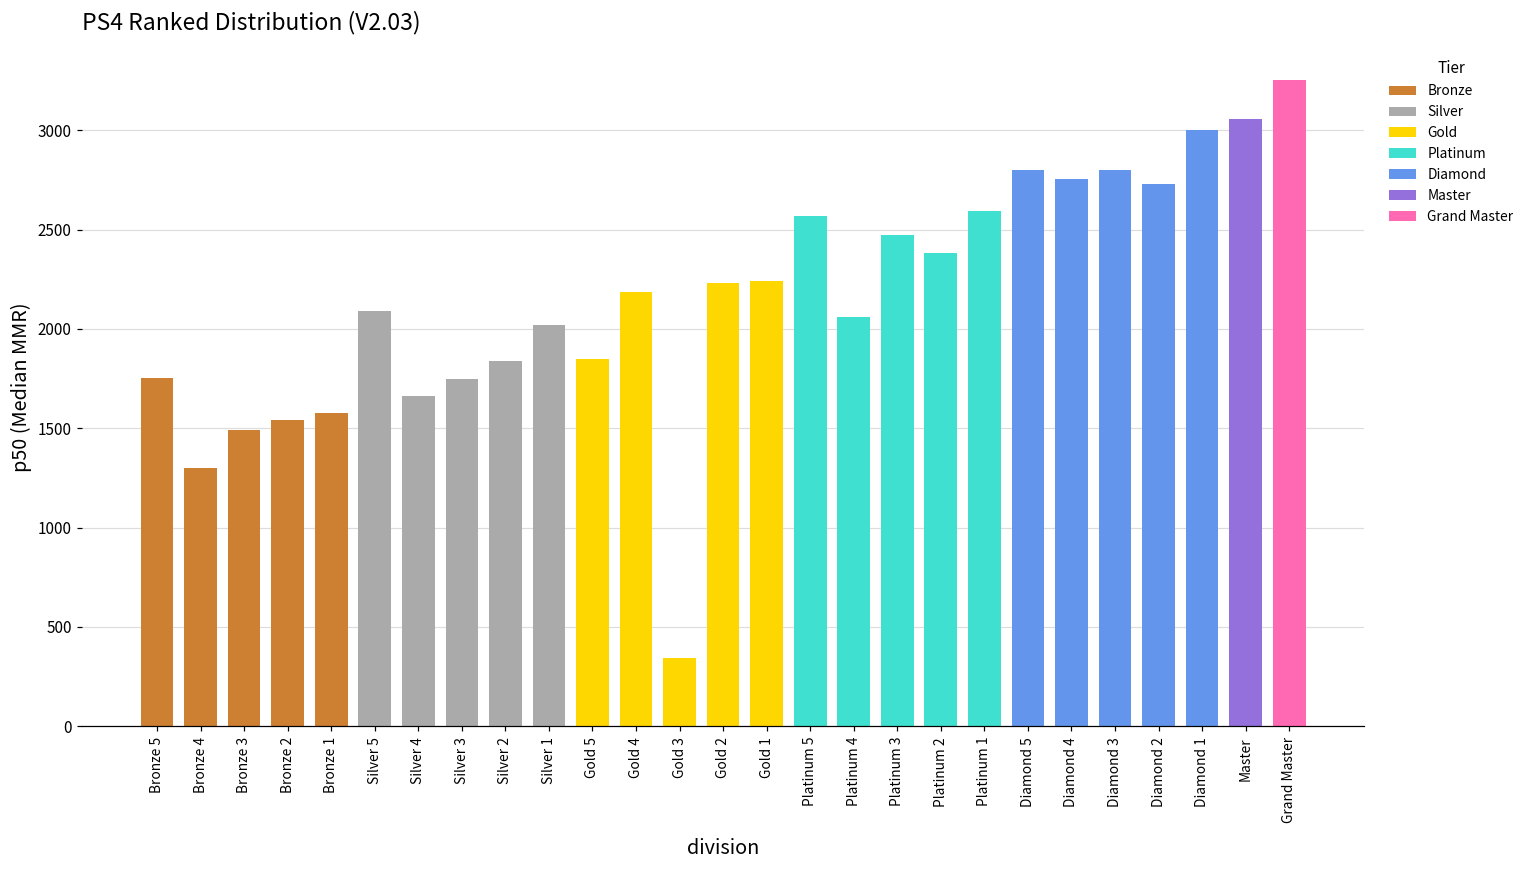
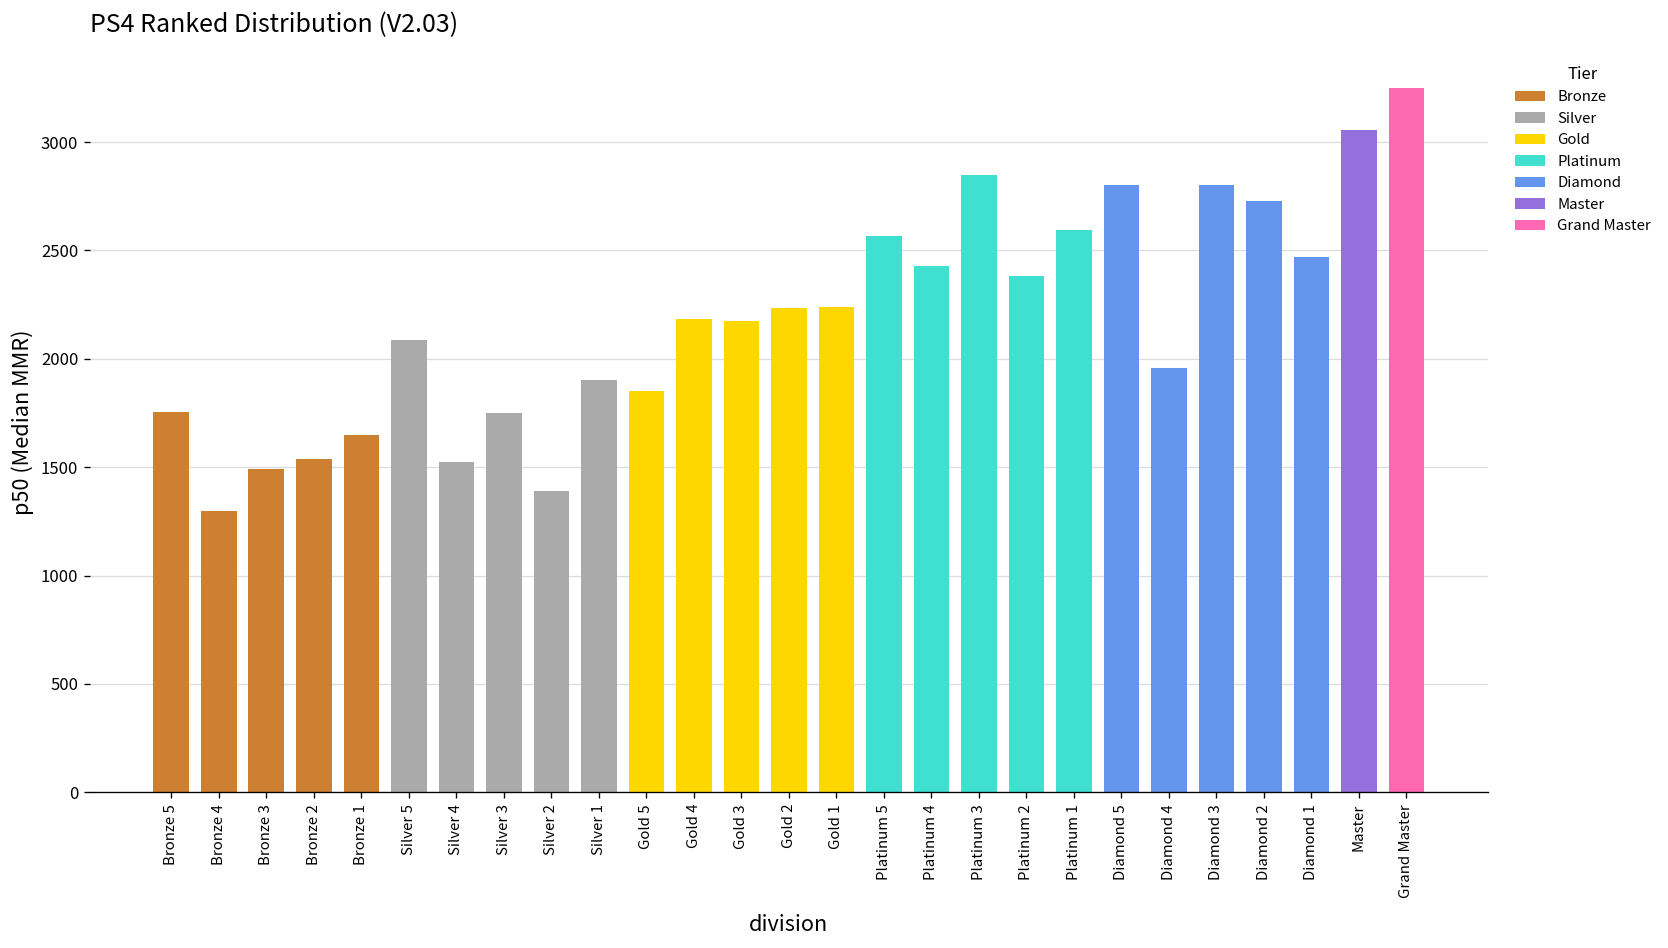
Bronze 1: 1580 -> 1650
Silver 4: 1660 -> 1520
Silver 2: 1840 -> 1390
Silver 1: 2020 -> 1900
Gold 3: 350 -> 2170
Platinum 4: 2060 -> 2430
Platinum 3: 2470 -> 2850
Diamond 4: 2760 -> 1960
Diamond 1: 3000 -> 2470
